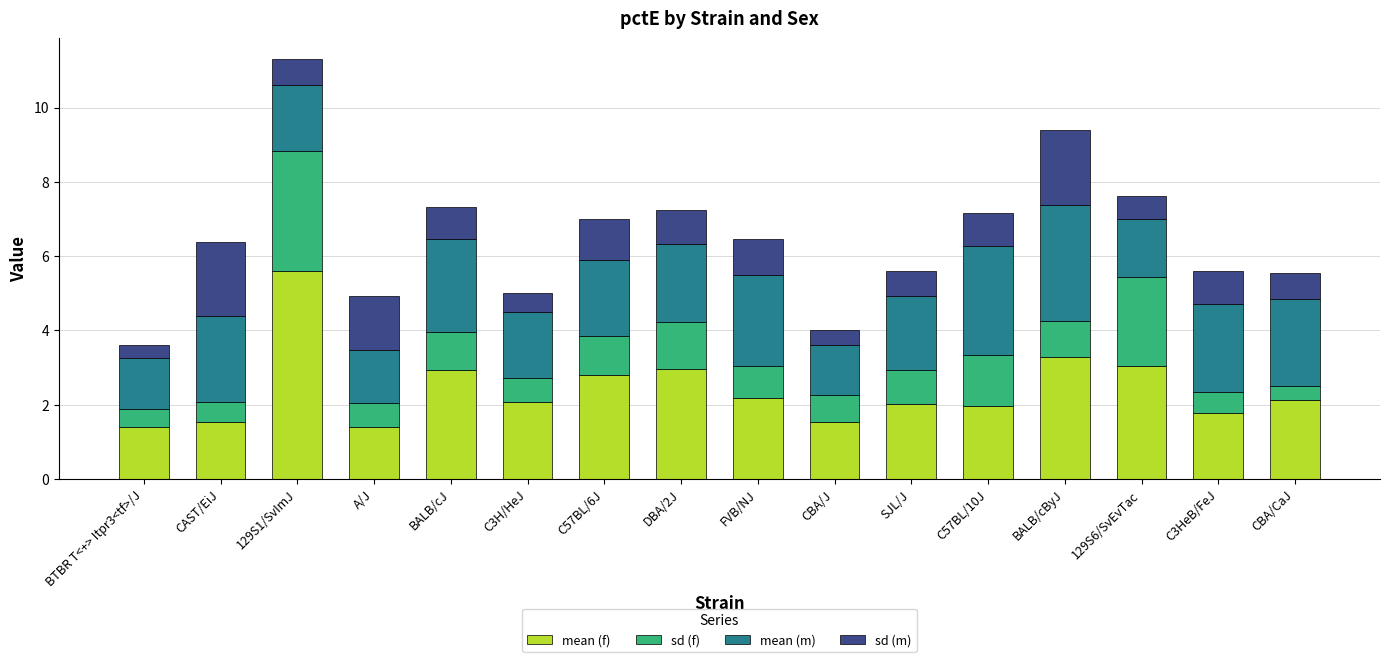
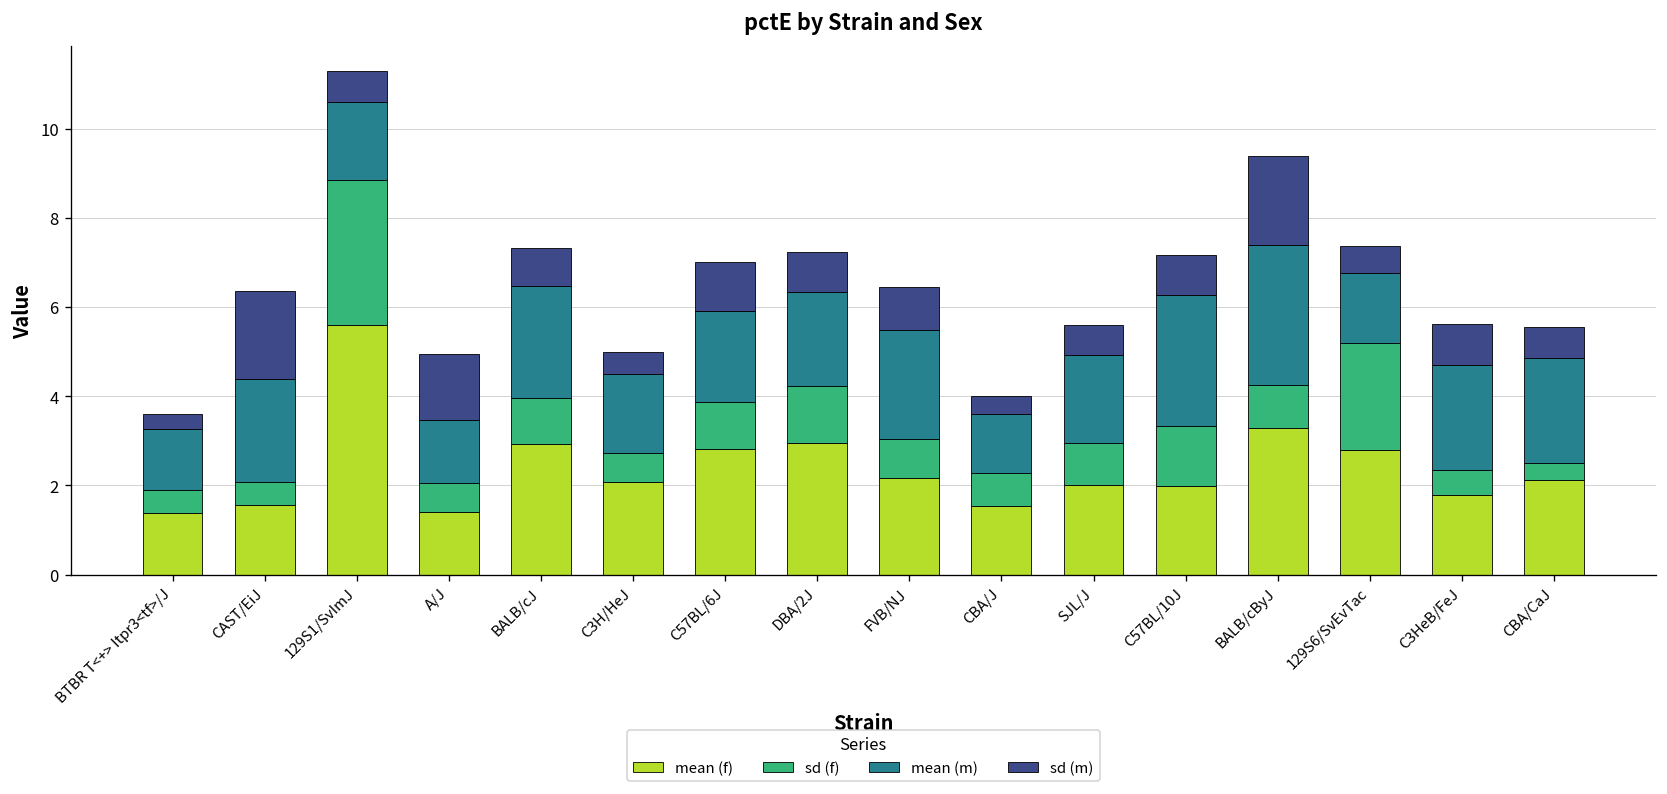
mean (f), 129S6/SvEvTac: 3.0 -> 2.8
